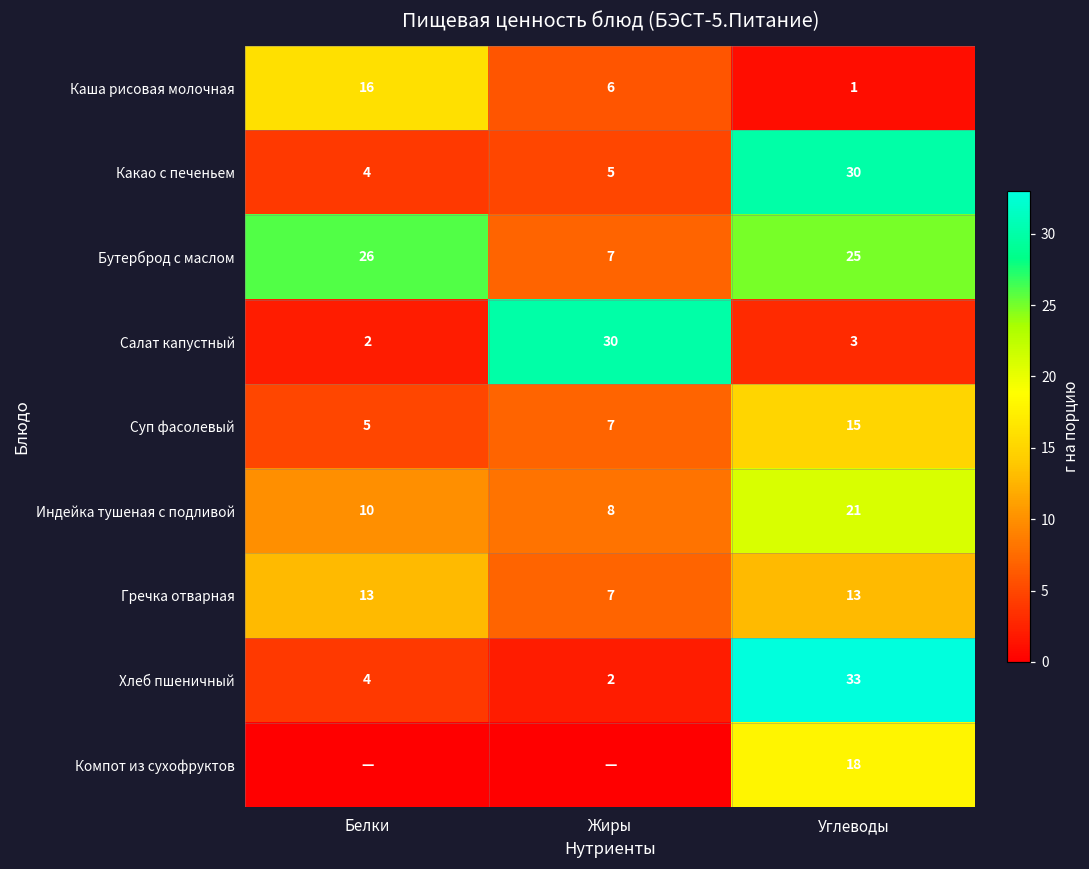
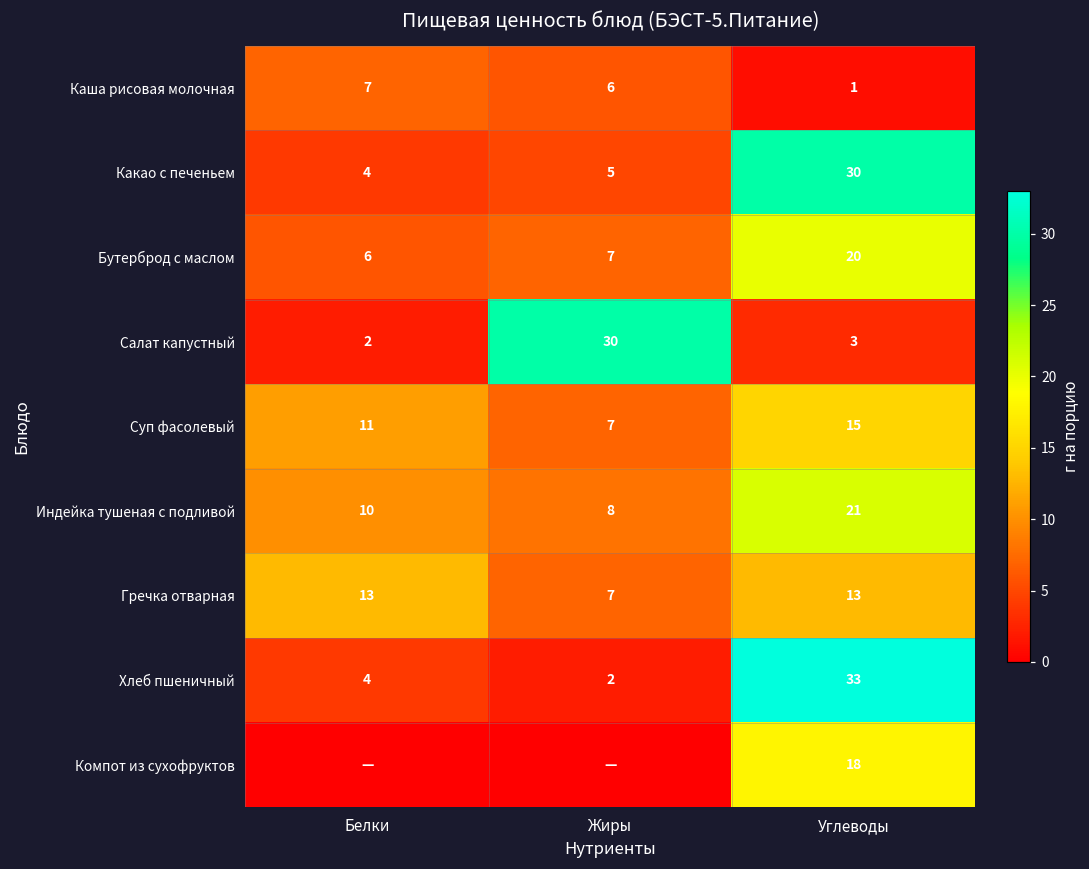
Каша рисовая молочная, Белки: 16 -> 7
Бутерброд с маслом, Белки: 26 -> 6
Бутерброд с маслом, Углеводы: 25 -> 20
Суп фасолевый, Белки: 5 -> 11
